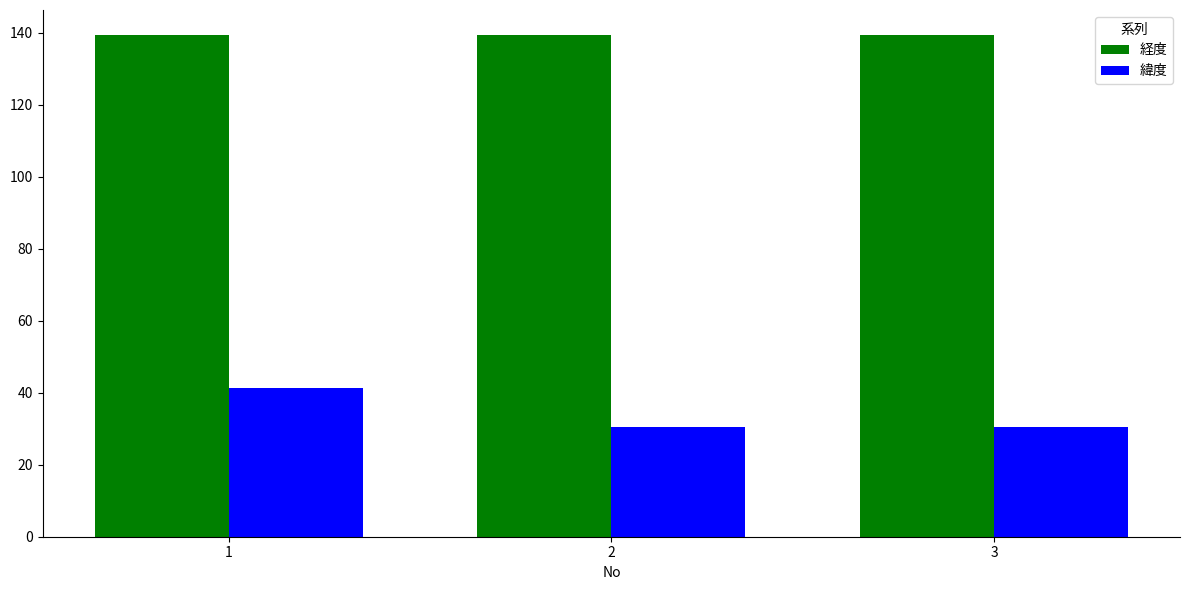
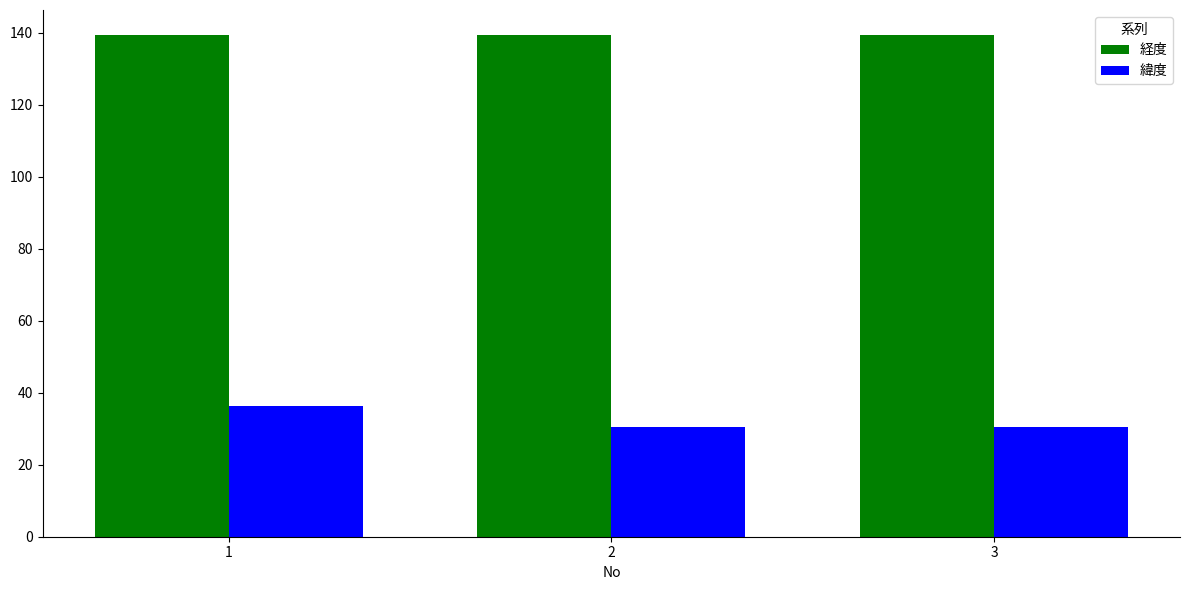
緯度, 1: 41 -> 36
